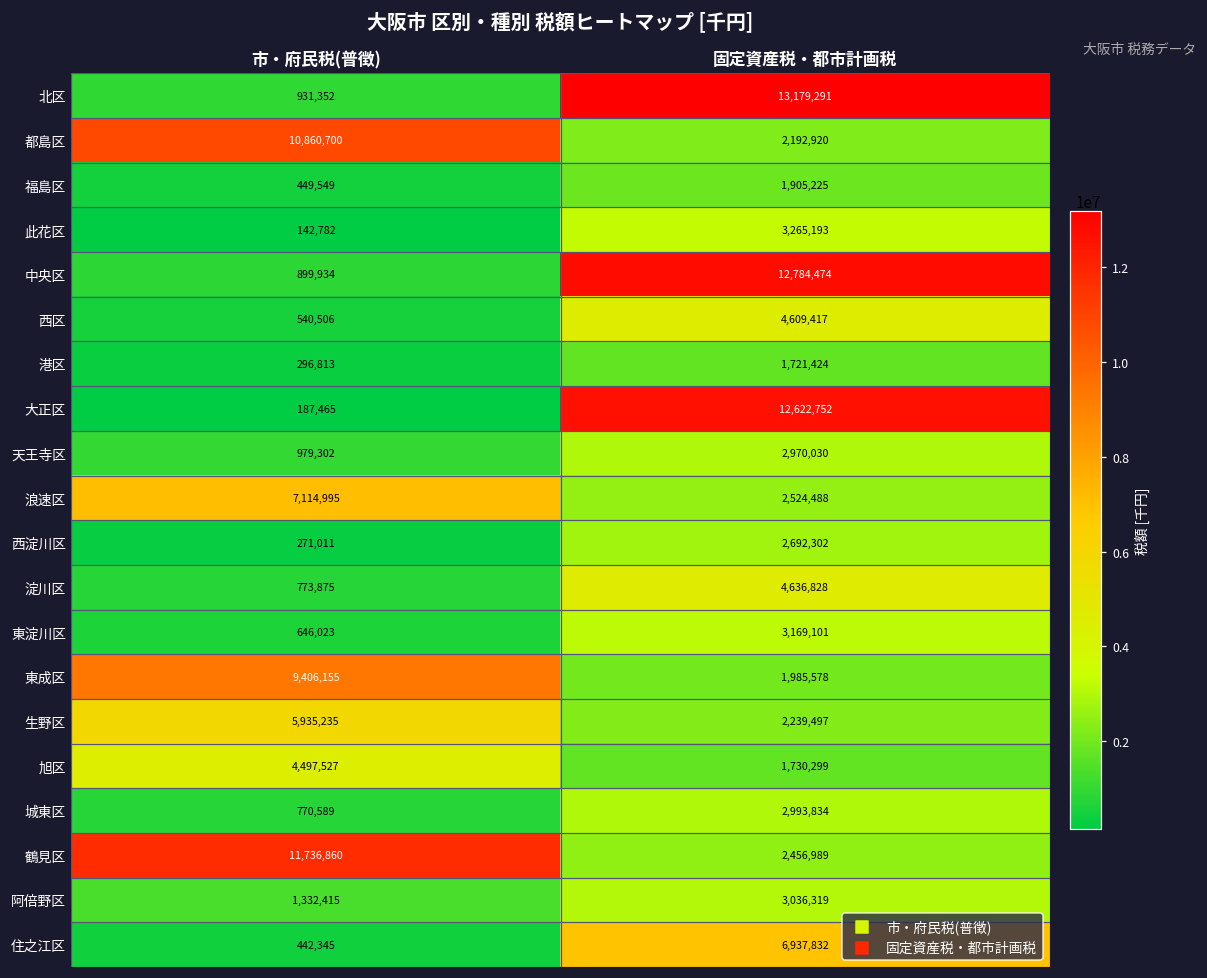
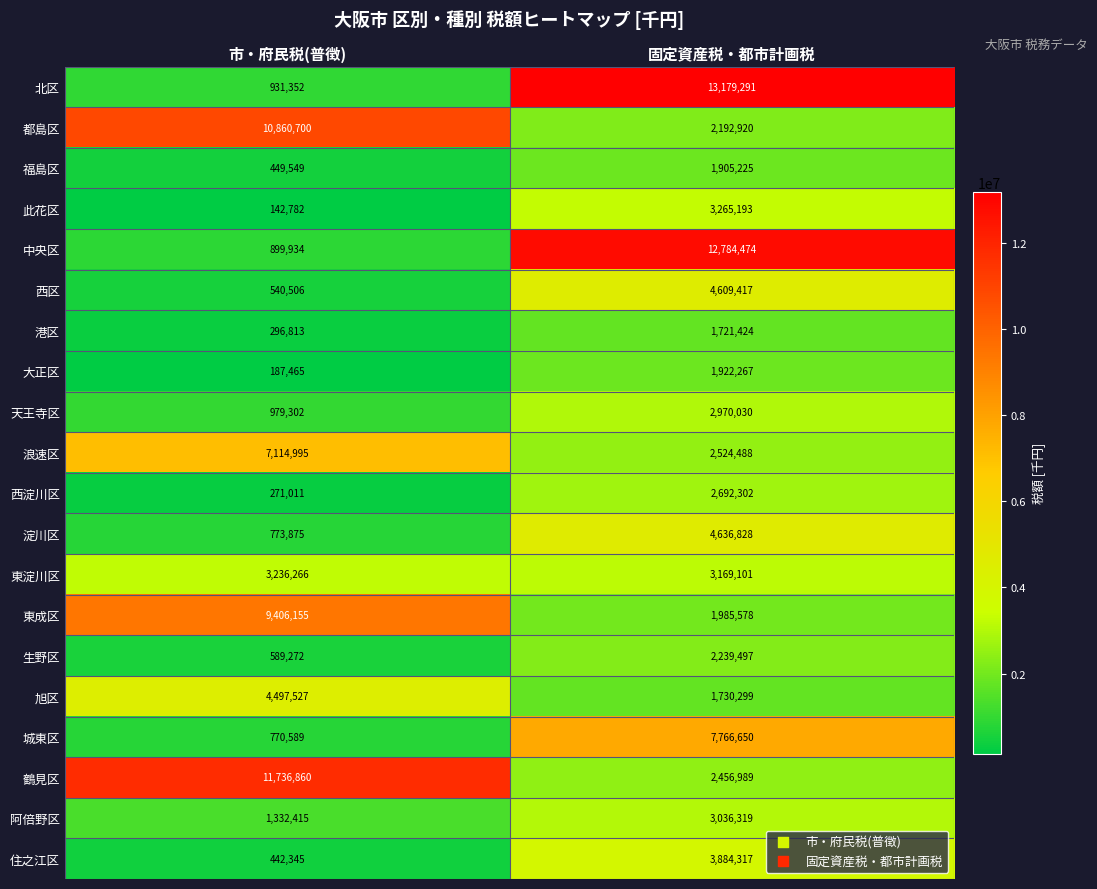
大正区, 固定資産税・都市計画税: 12,622,752 -> 1,922,267
東淀川区, 市・府民税(普徴): 646,023 -> 3,236,266
生野区, 市・府民税(普徴): 5,935,235 -> 589,272
城東区, 固定資産税・都市計画税: 2,993,834 -> 7,766,650
住之江区, 固定資産税・都市計画税: 6,937,832 -> 3,884,317
